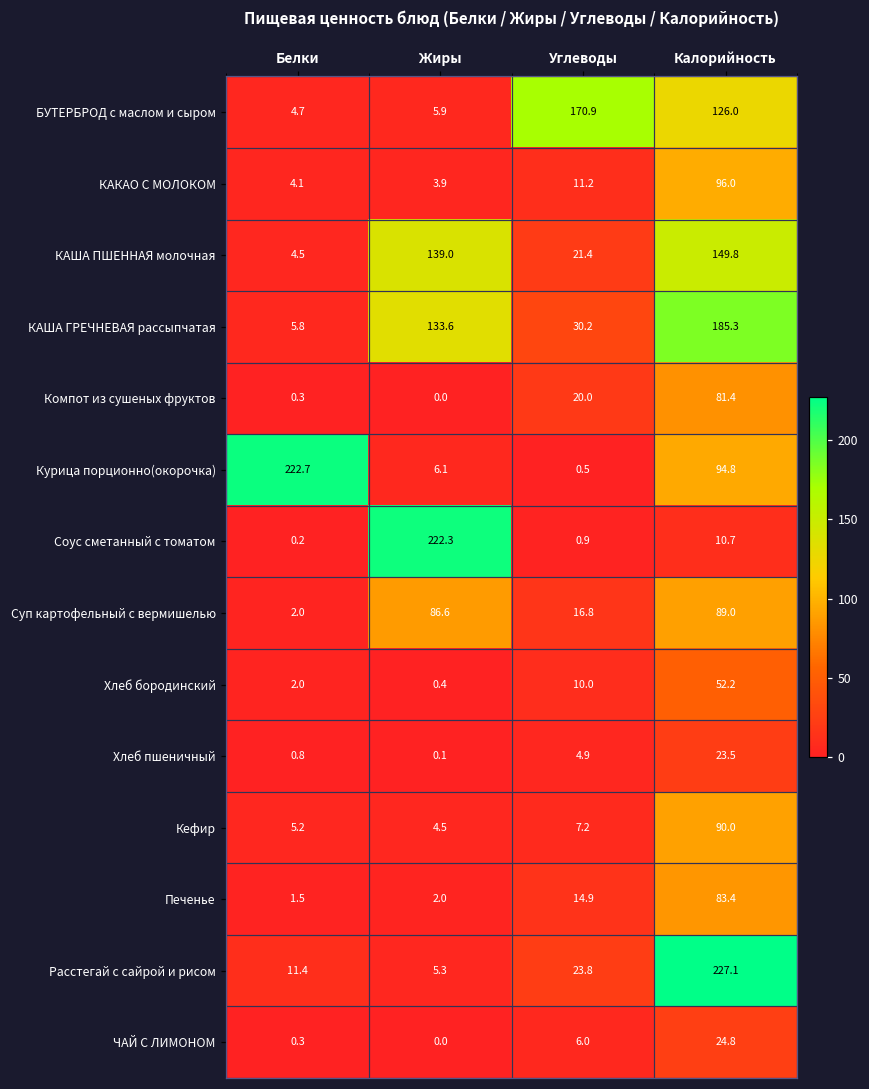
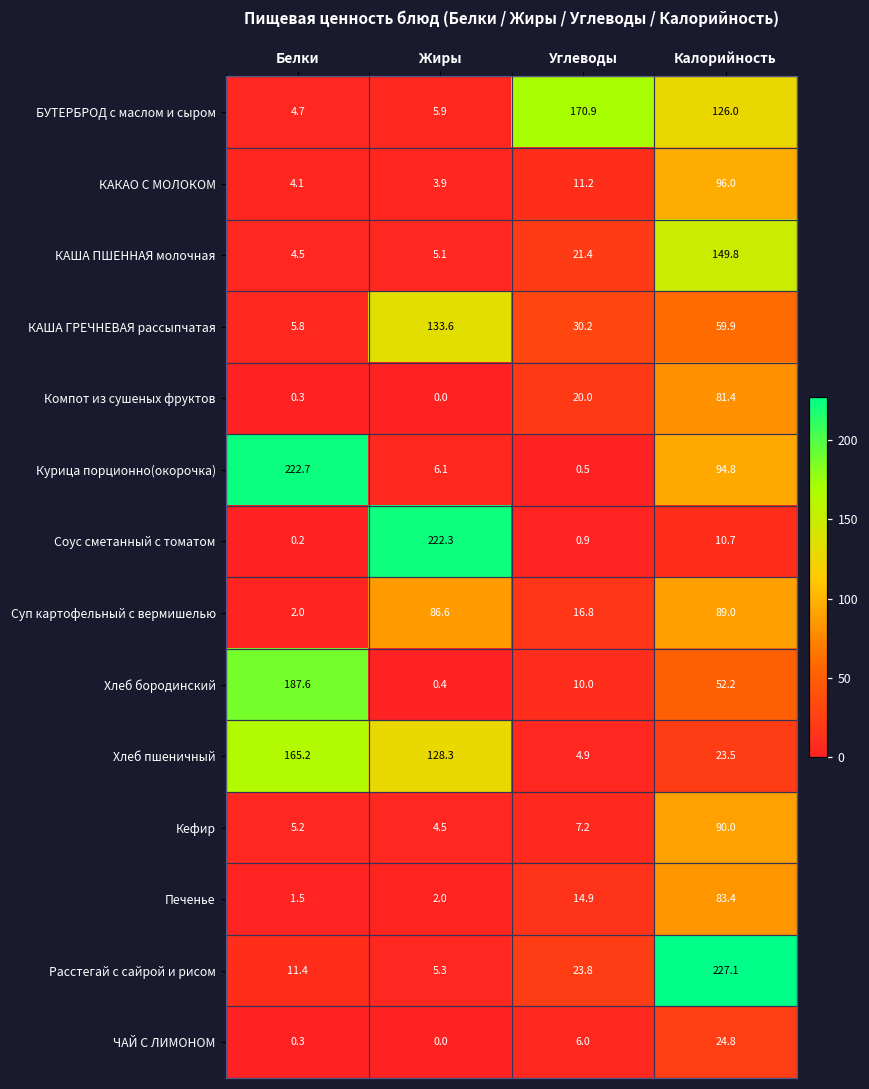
КАША ПШЕННАЯ молочная, Жиры: 139.0 -> 5.1
КАША ГРЕЧНЕВАЯ рассыпчатая, Калорийность: 185.3 -> 59.9
Хлеб бородинский, Белки: 2.0 -> 187.6
Хлеб пшеничный, Белки: 0.8 -> 165.2
Хлеб пшеничный, Жиры: 0.1 -> 128.3
